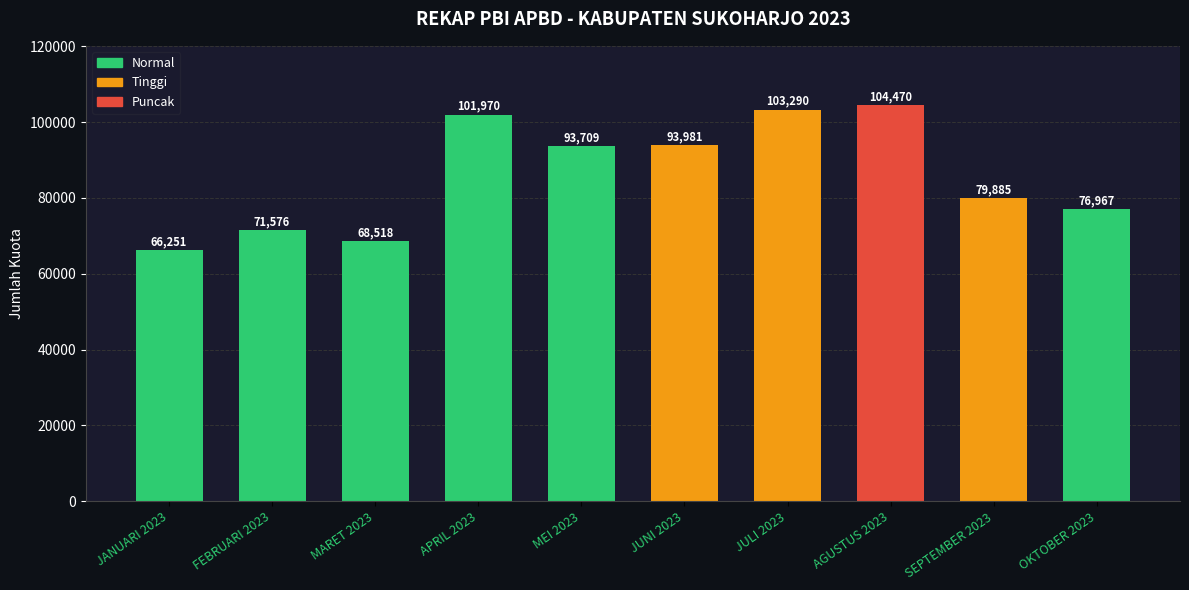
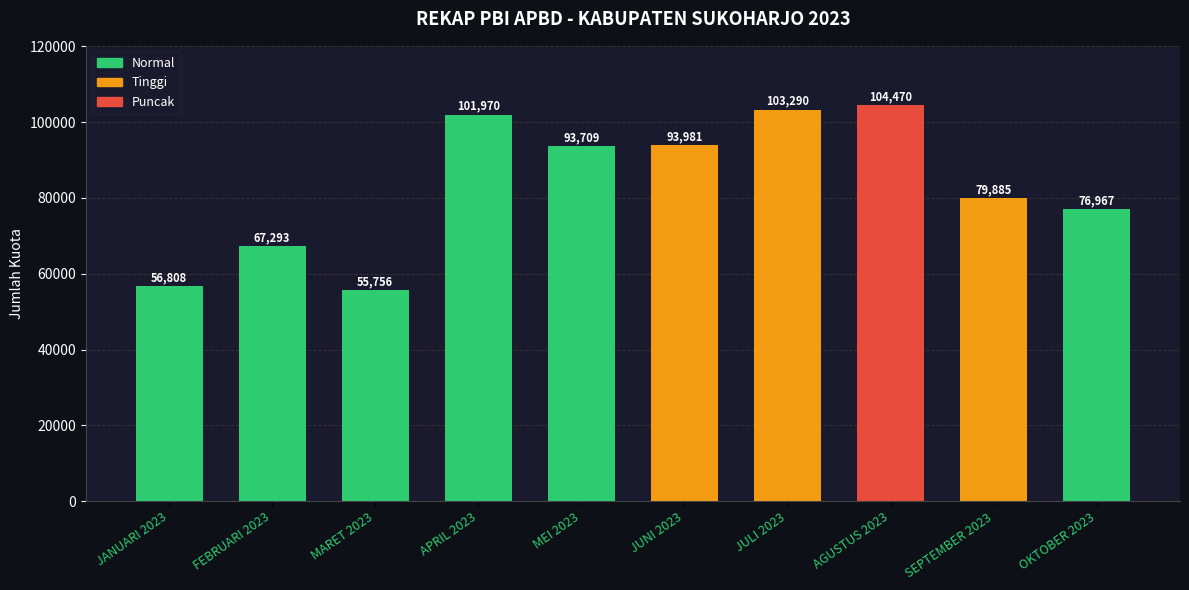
JANUARI 2023: 66,251 -> 56,808
FEBRUARI 2023: 71,576 -> 67,293
MARET 2023: 68,518 -> 55,756
